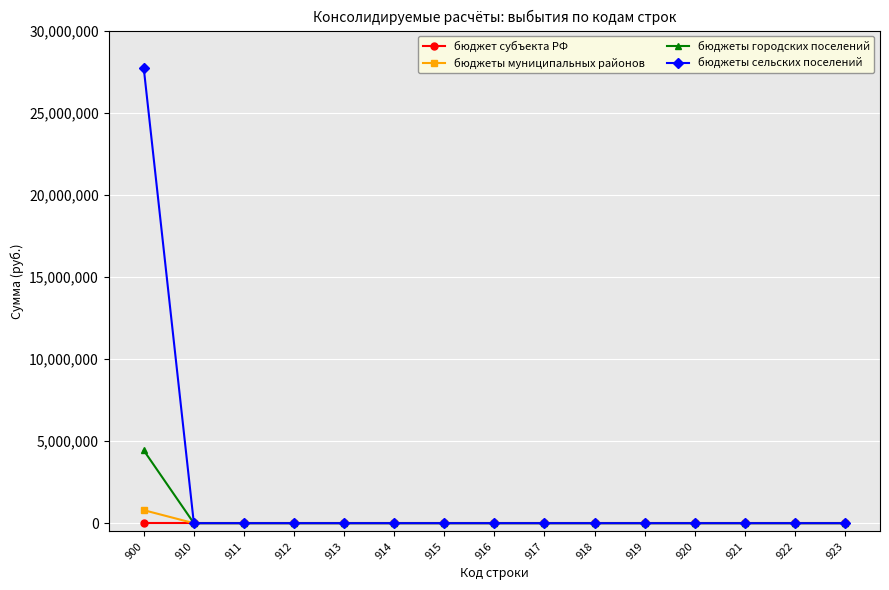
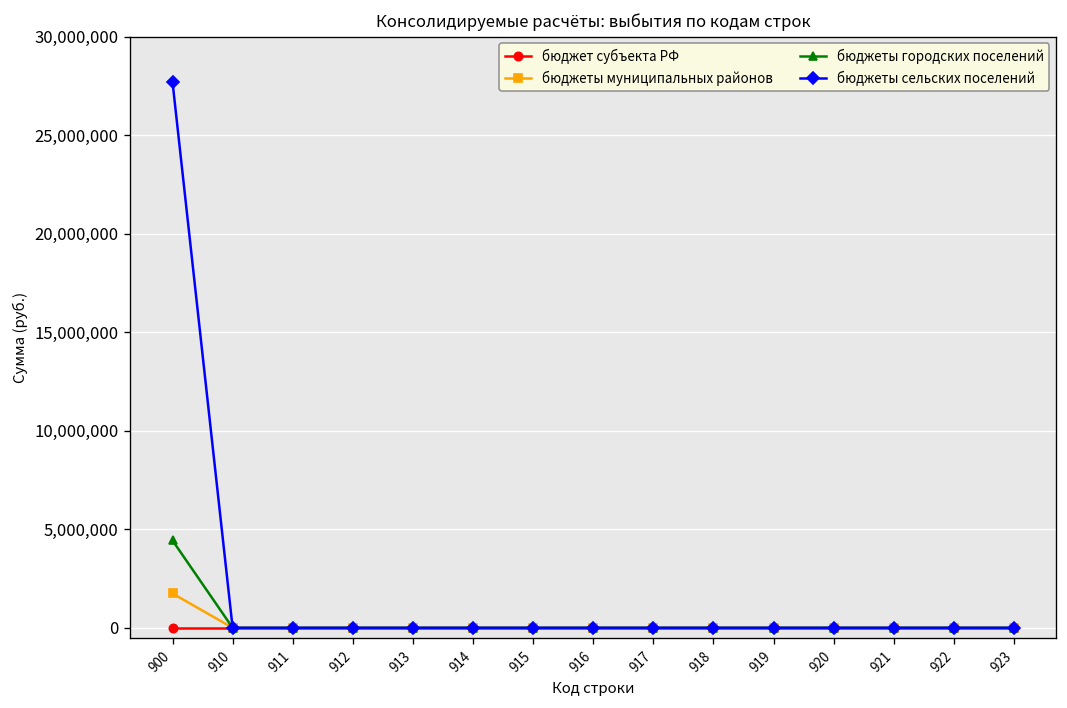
бюджеты муниципальных районов, 900: 800,000 -> 1,700,000
